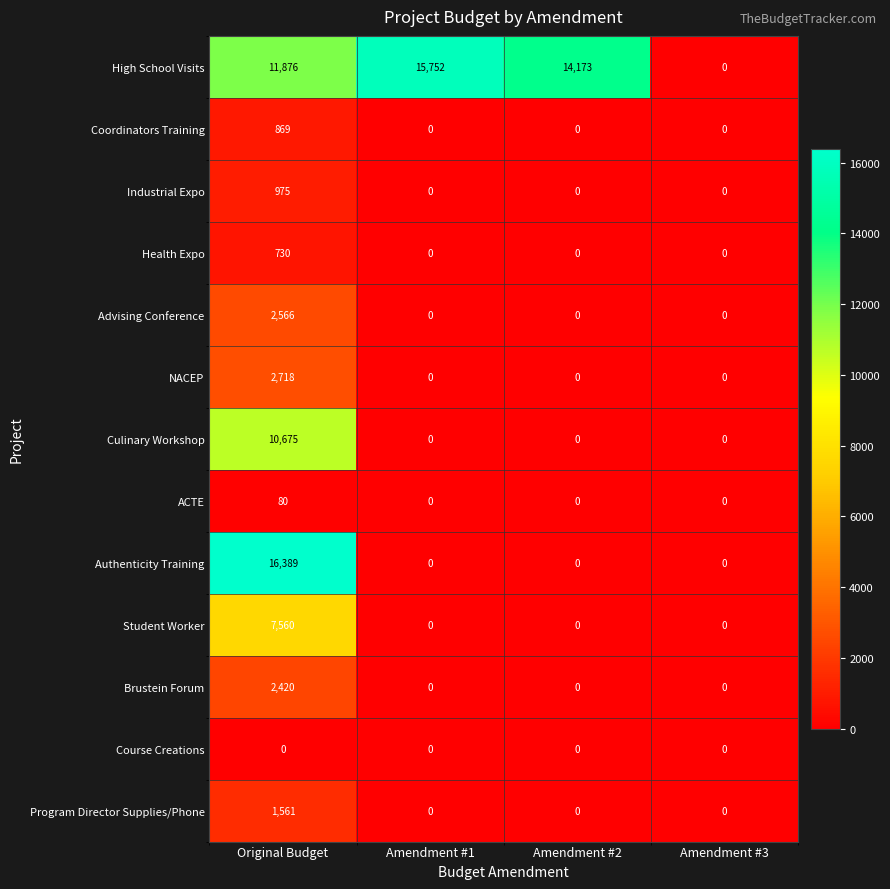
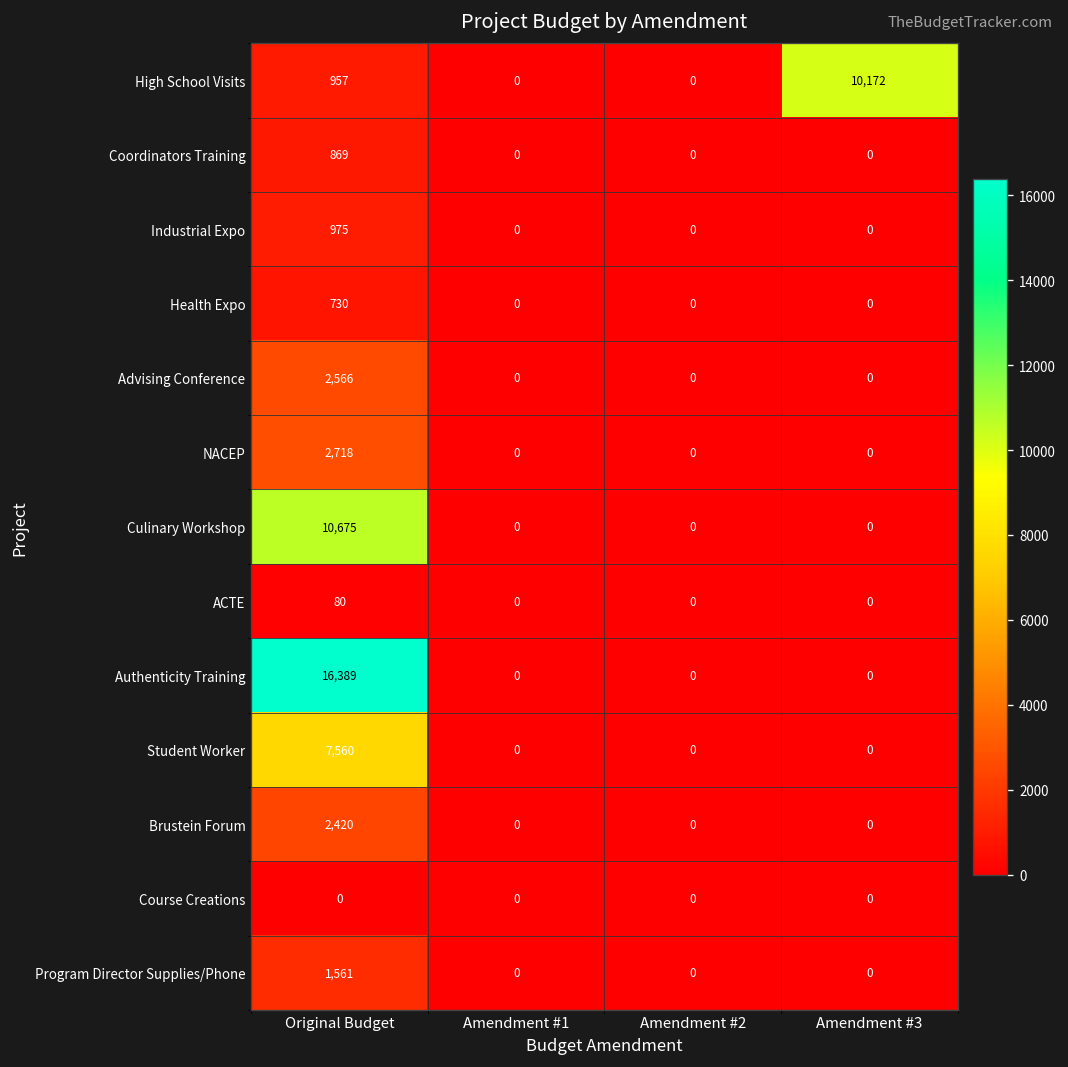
High School Visits, Original Budget: 11,876 -> 957
High School Visits, Amendment #1: 15,752 -> 0
High School Visits, Amendment #2: 14,173 -> 0
High School Visits, Amendment #3: 0 -> 10,172
